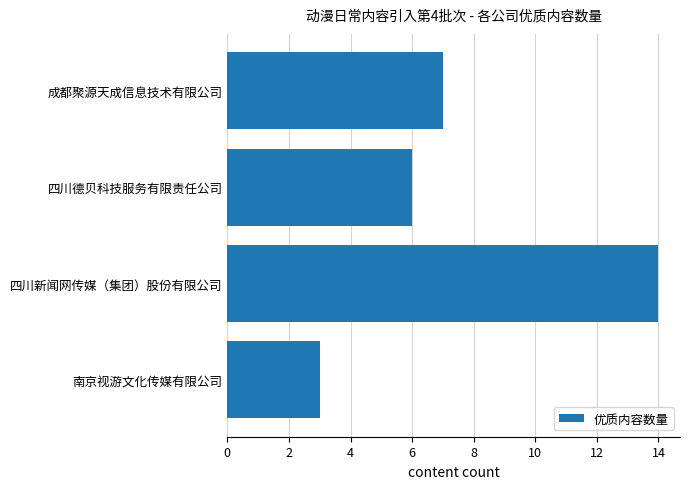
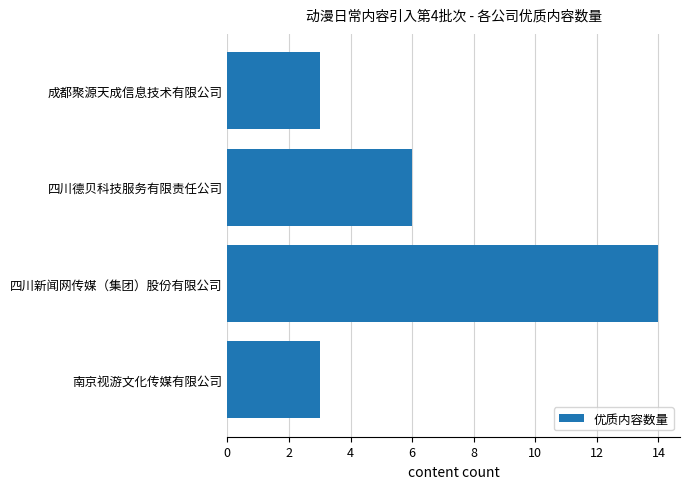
成都聚源天成信息技术有限公司: 7 -> 3
